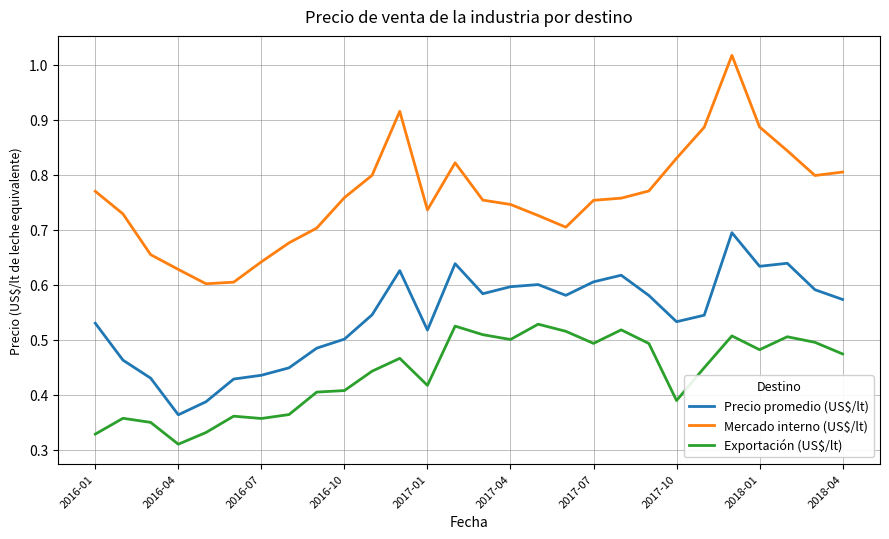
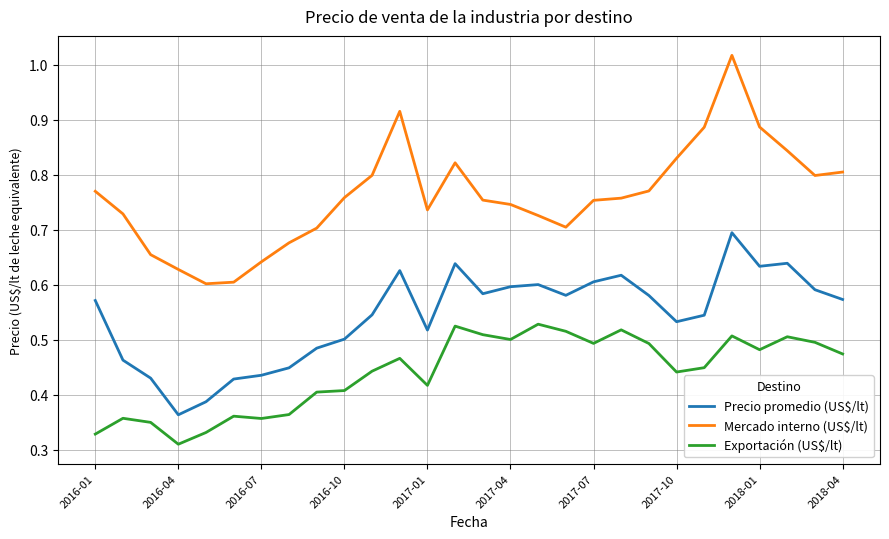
Precio promedio (US$/lt), 2016-01: 0.53 -> 0.57
Exportación (US$/lt), 2017-10: 0.39 -> 0.44
